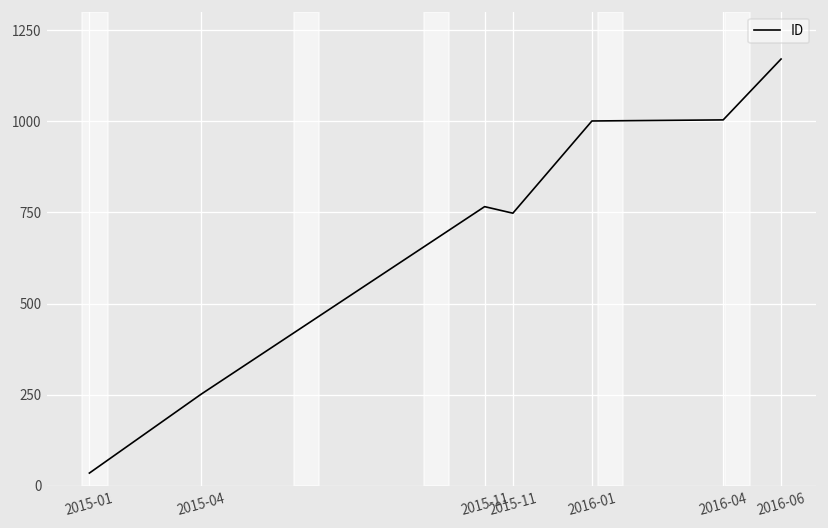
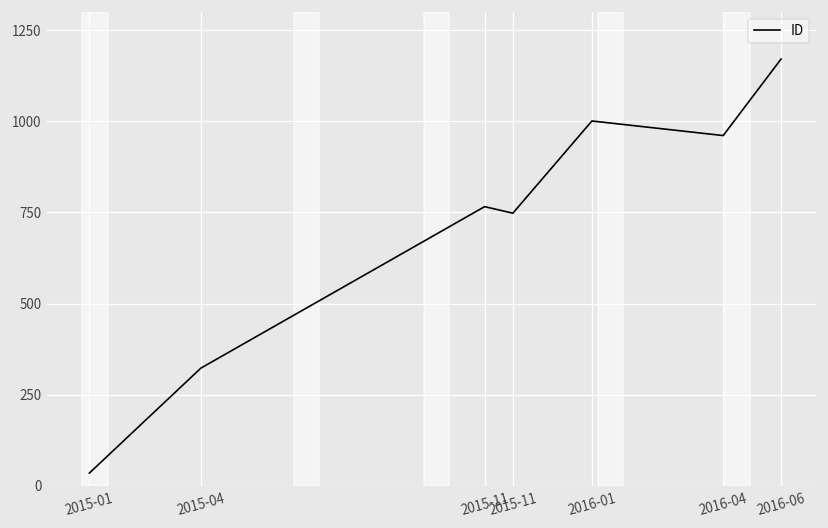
2015-04: 250 -> 320
2016-04: 1000 -> 960
